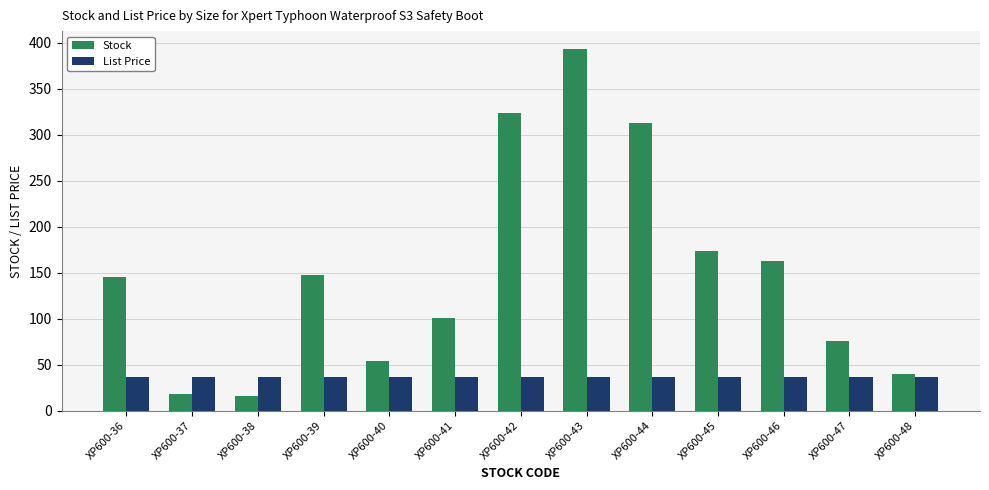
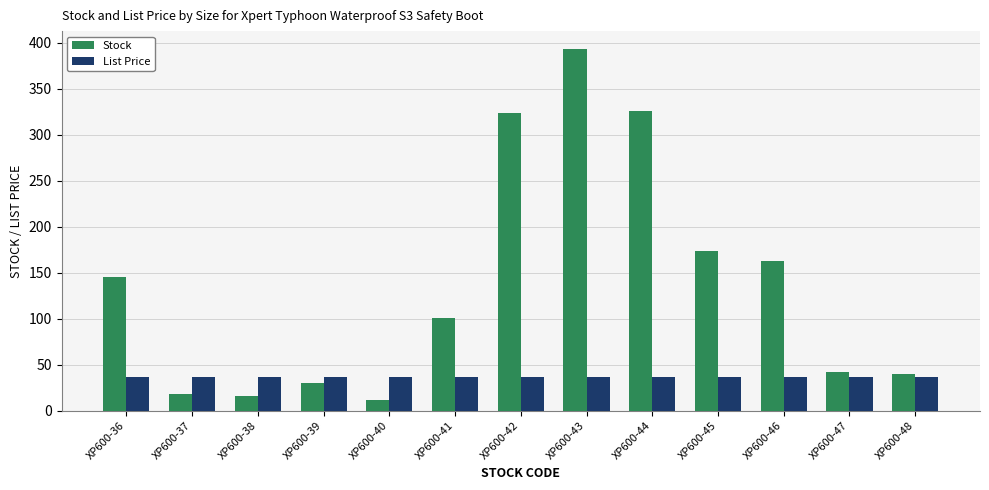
Stock, XP600-39: 150 -> 30
Stock, XP600-40: 50 -> 10
Stock, XP600-44: 310 -> 330
Stock, XP600-47: 80 -> 40
